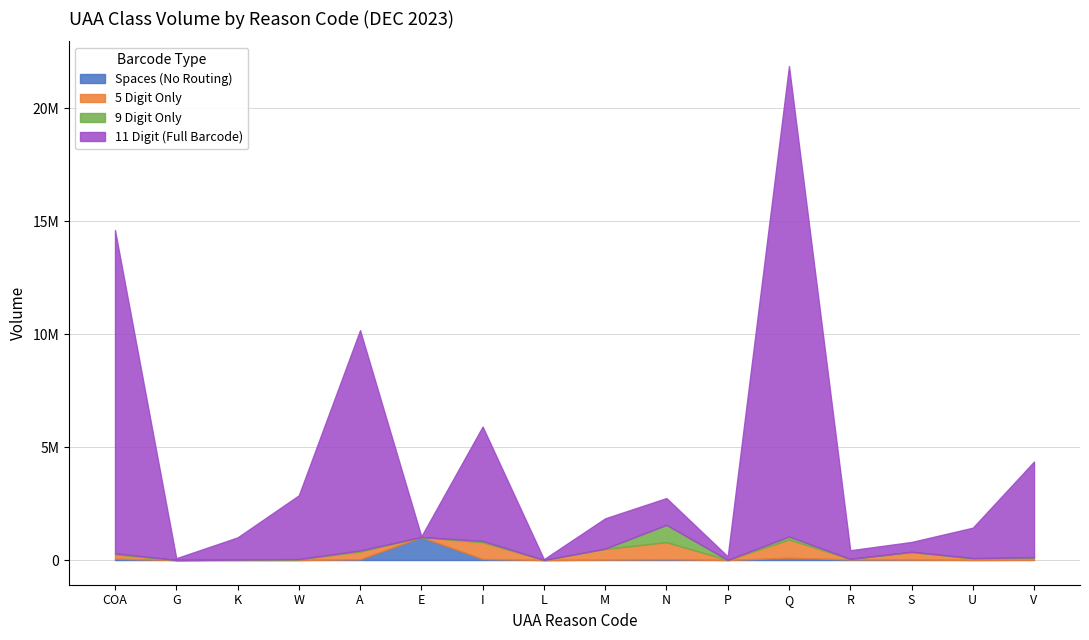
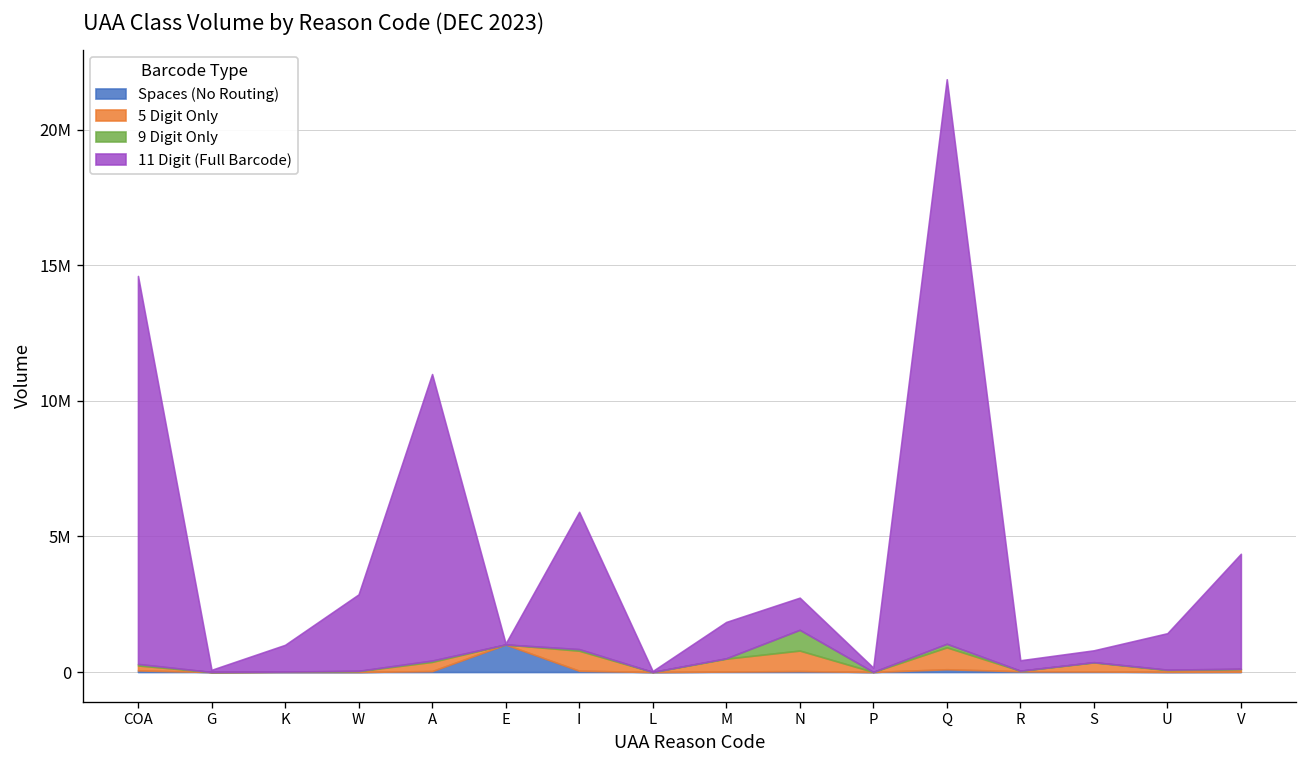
11 Digit (Full Barcode), A: 9800000 -> 10600000
